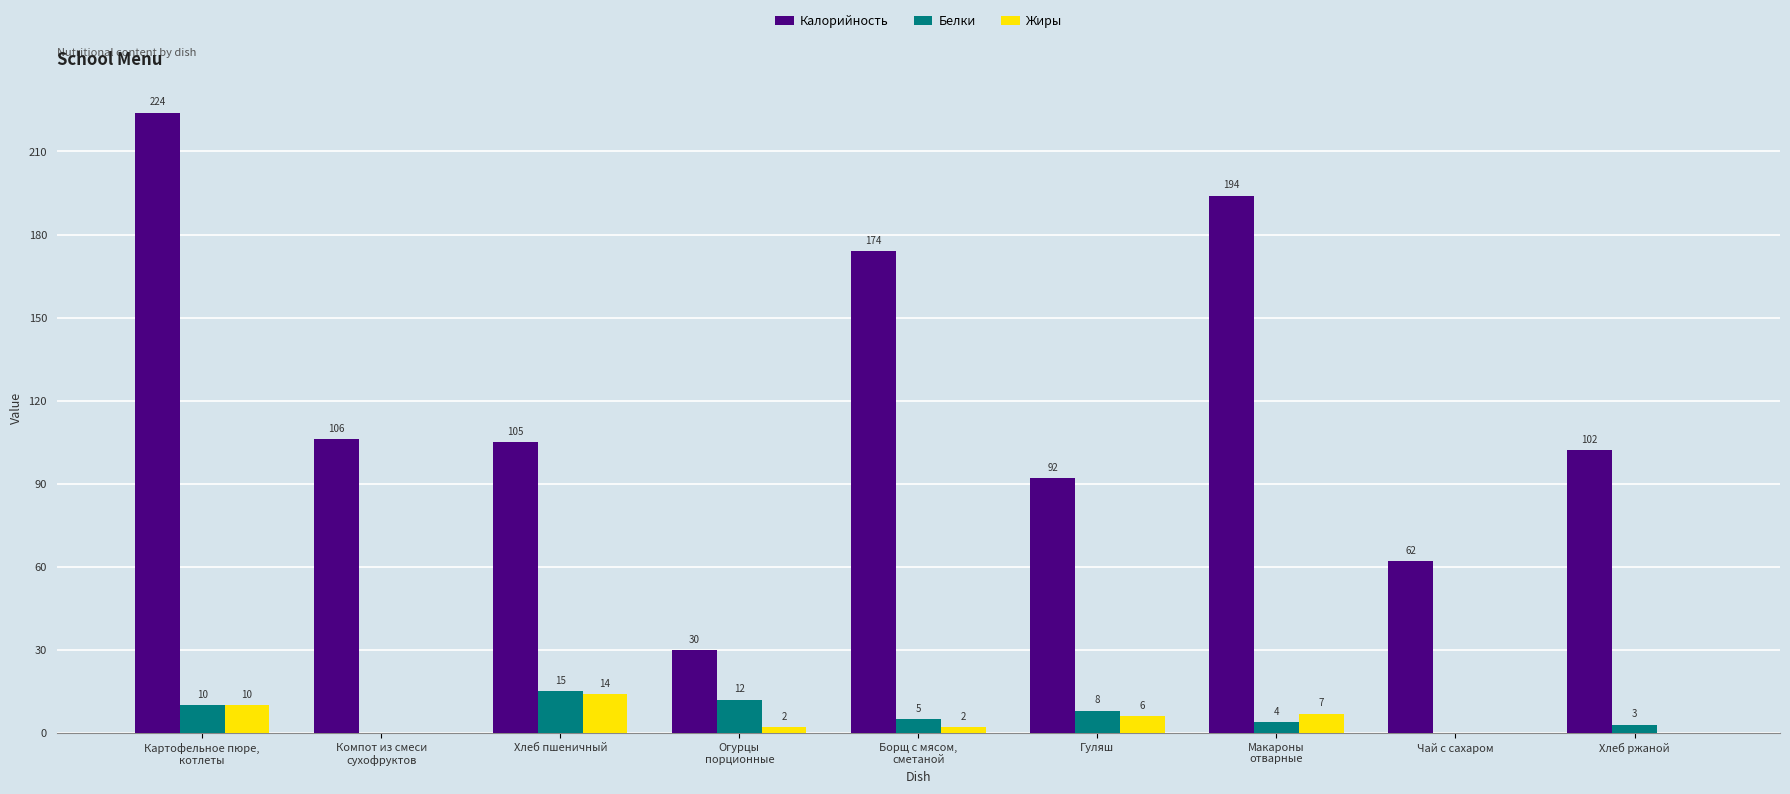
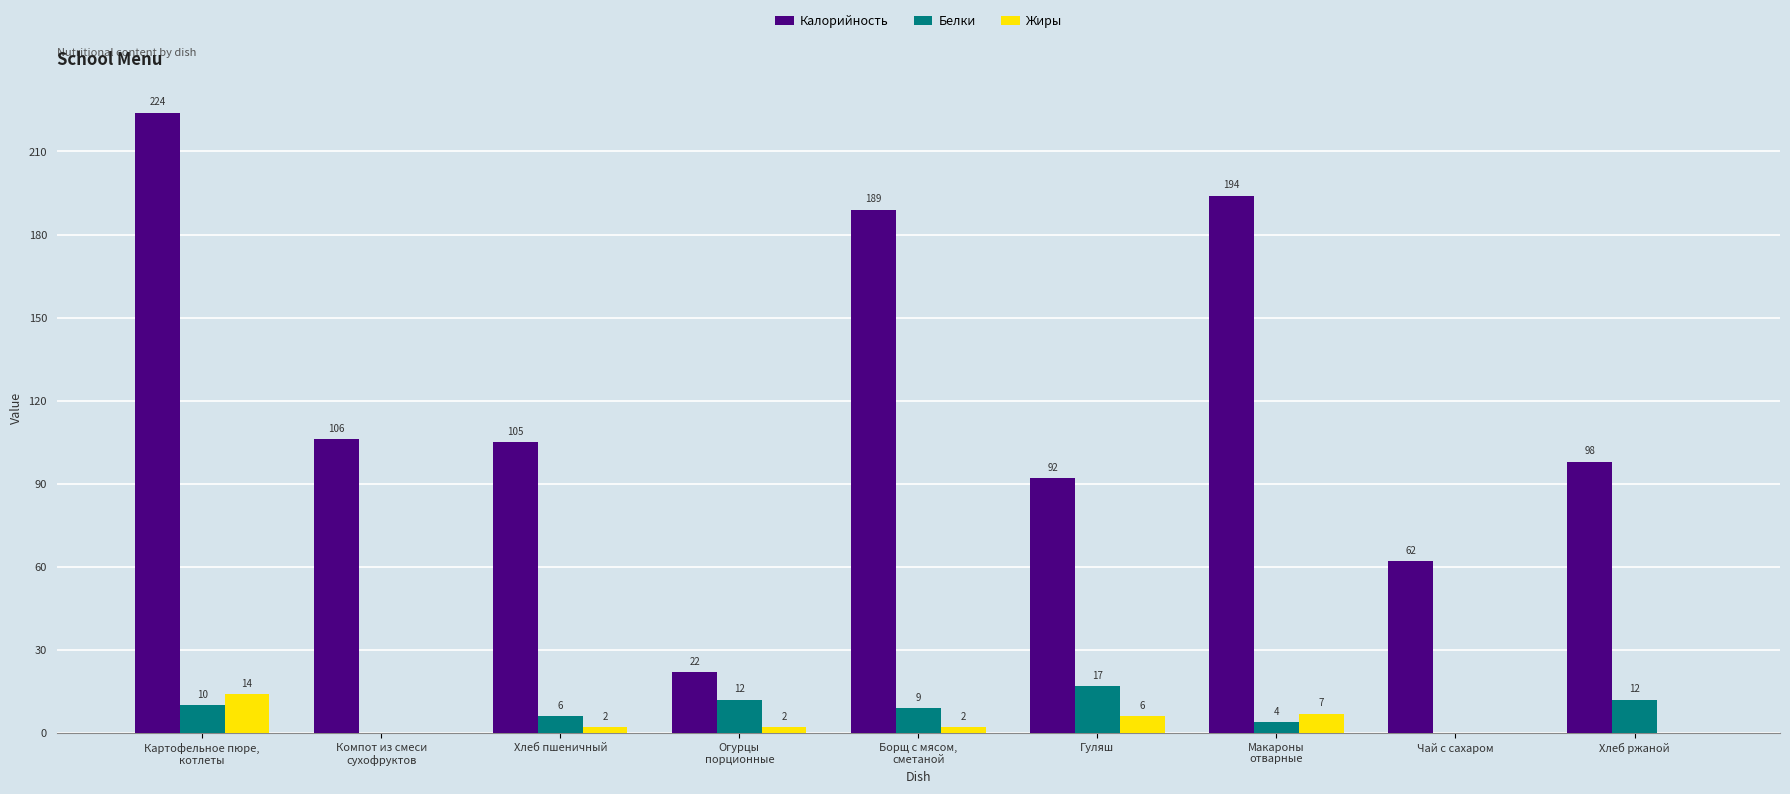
Жиры, Картофельное пюре, котлеты: 10 -> 14
Белки, Хлеб пшеничный: 15 -> 6
Жиры, Хлеб пшеничный: 14 -> 2
Калорийность, Огурцы порционные: 30 -> 22
Калорийность, Борщ с мясом, сметаной: 174 -> 189
Белки, Борщ с мясом, сметаной: 5 -> 9
Белки, Гуляш: 8 -> 17
Калорийность, Хлеб ржаной: 102 -> 98
Белки, Хлеб ржаной: 3 -> 12
